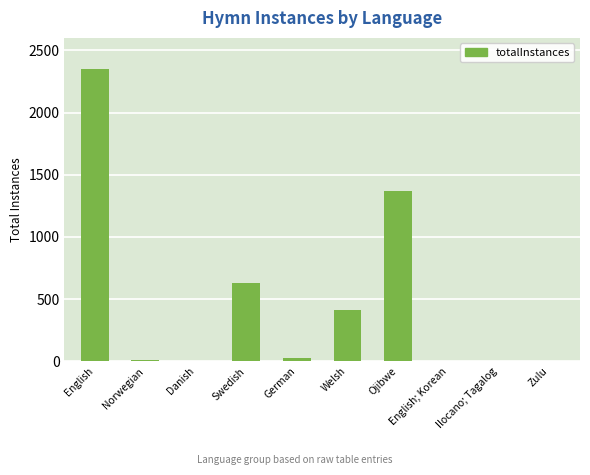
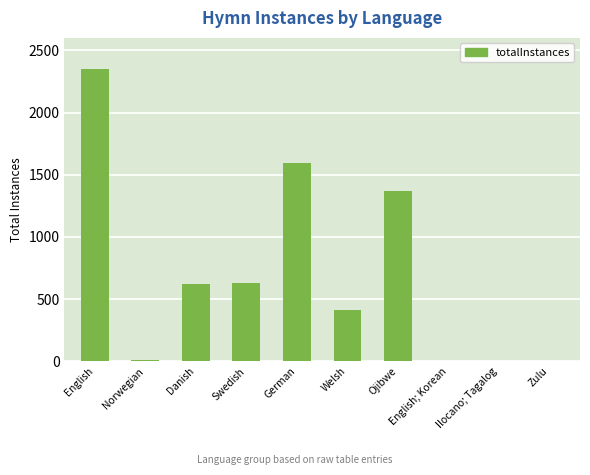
Danish: 0 -> 620
German: 30 -> 1600
